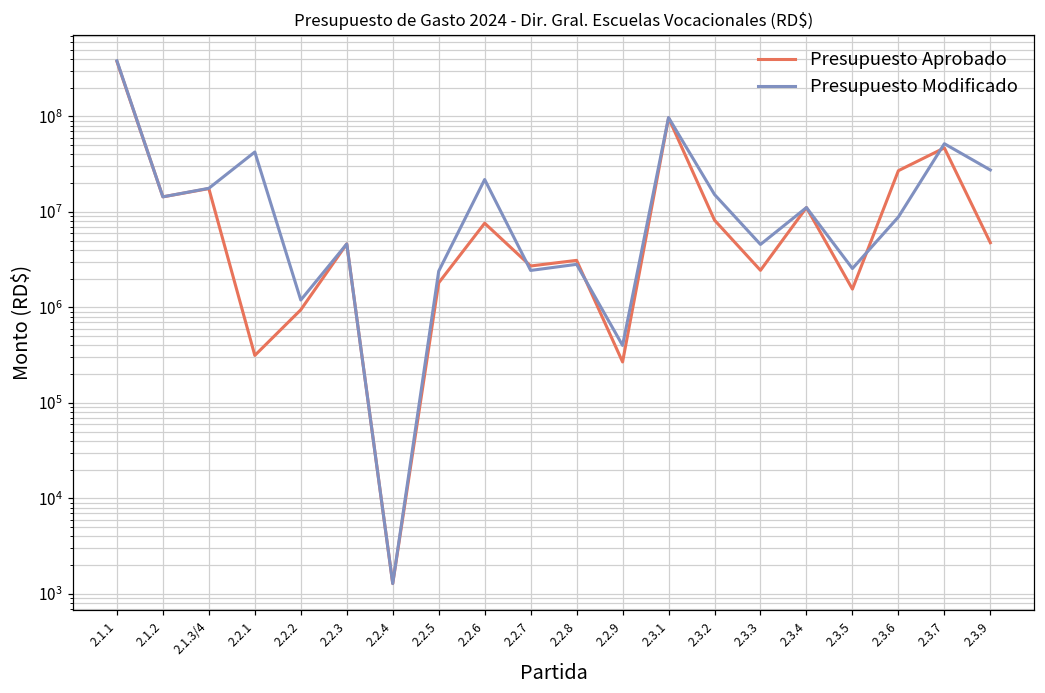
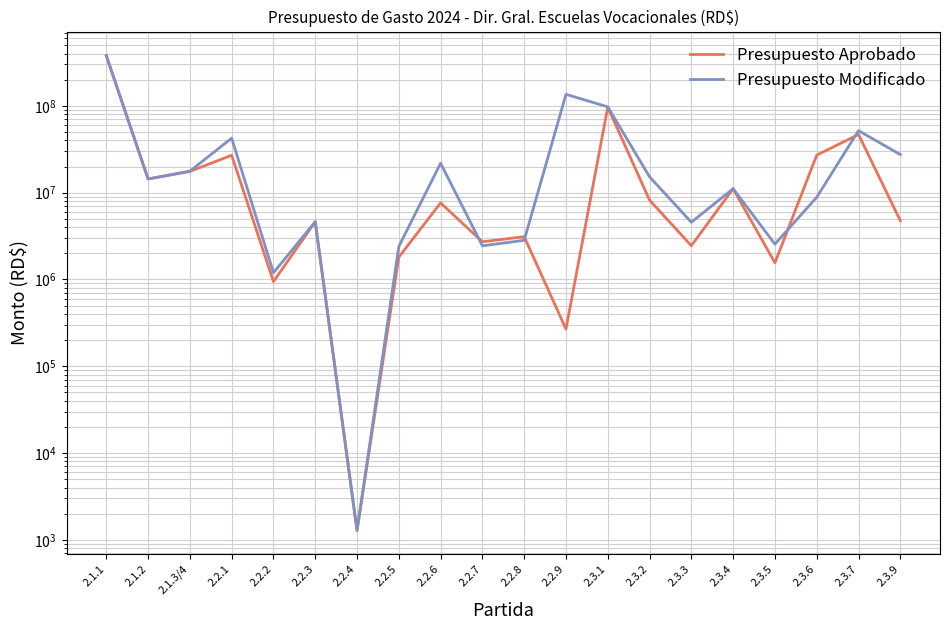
Presupuesto Aprobado, 2.2.1: 310000 -> 27000000
Presupuesto Modificado, 2.2.9: 400000 -> 140000000
